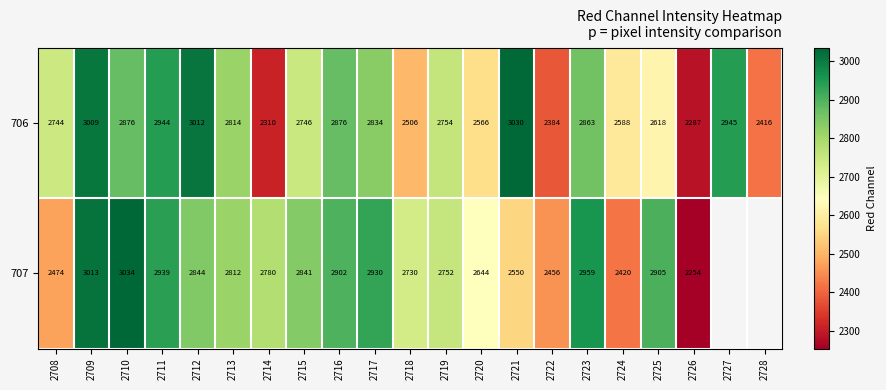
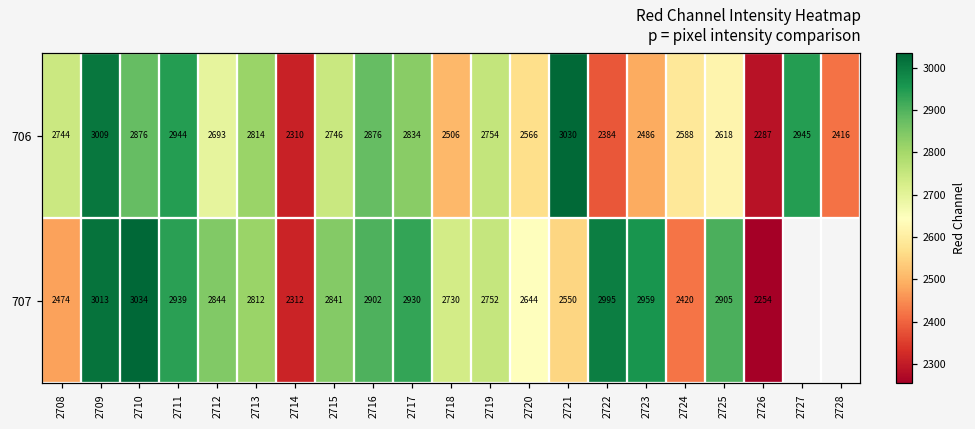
706, 2712: 3012 -> 2693
706, 2723: 2863 -> 2486
707, 2714: 2780 -> 2312
707, 2722: 2456 -> 2995
